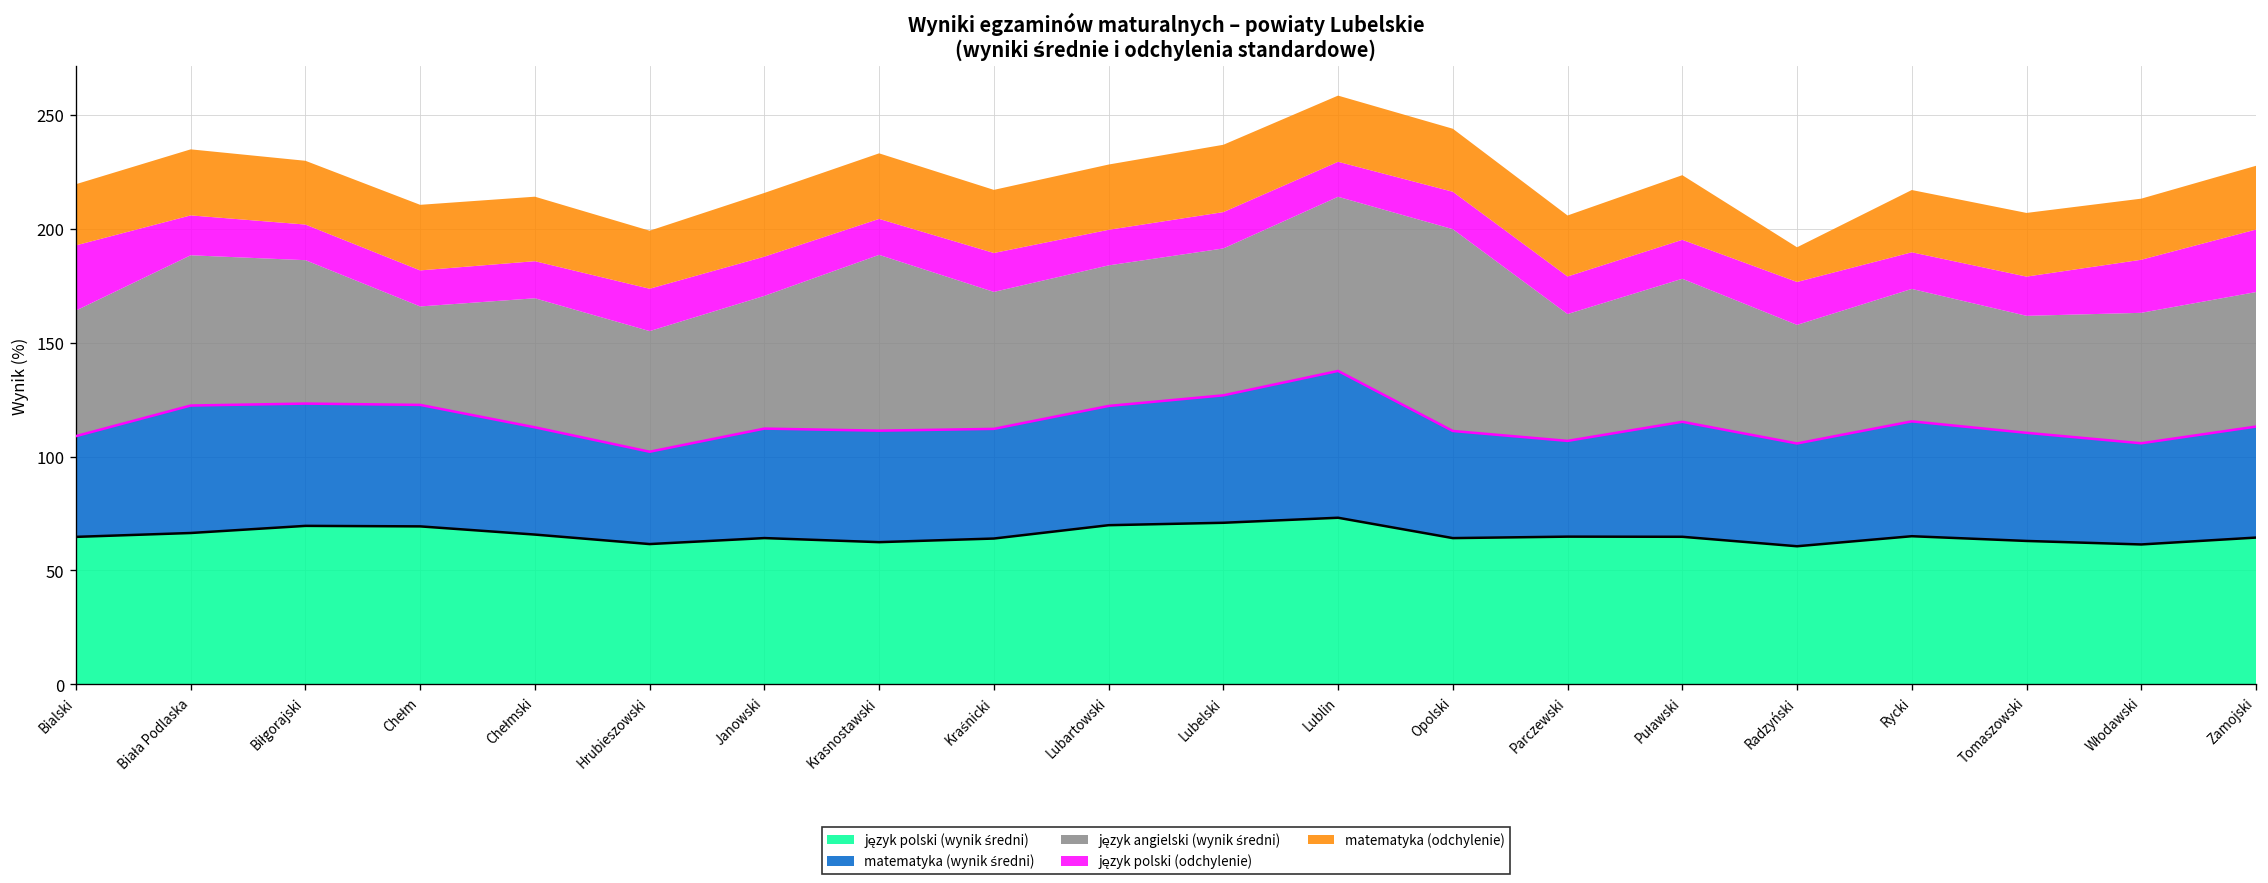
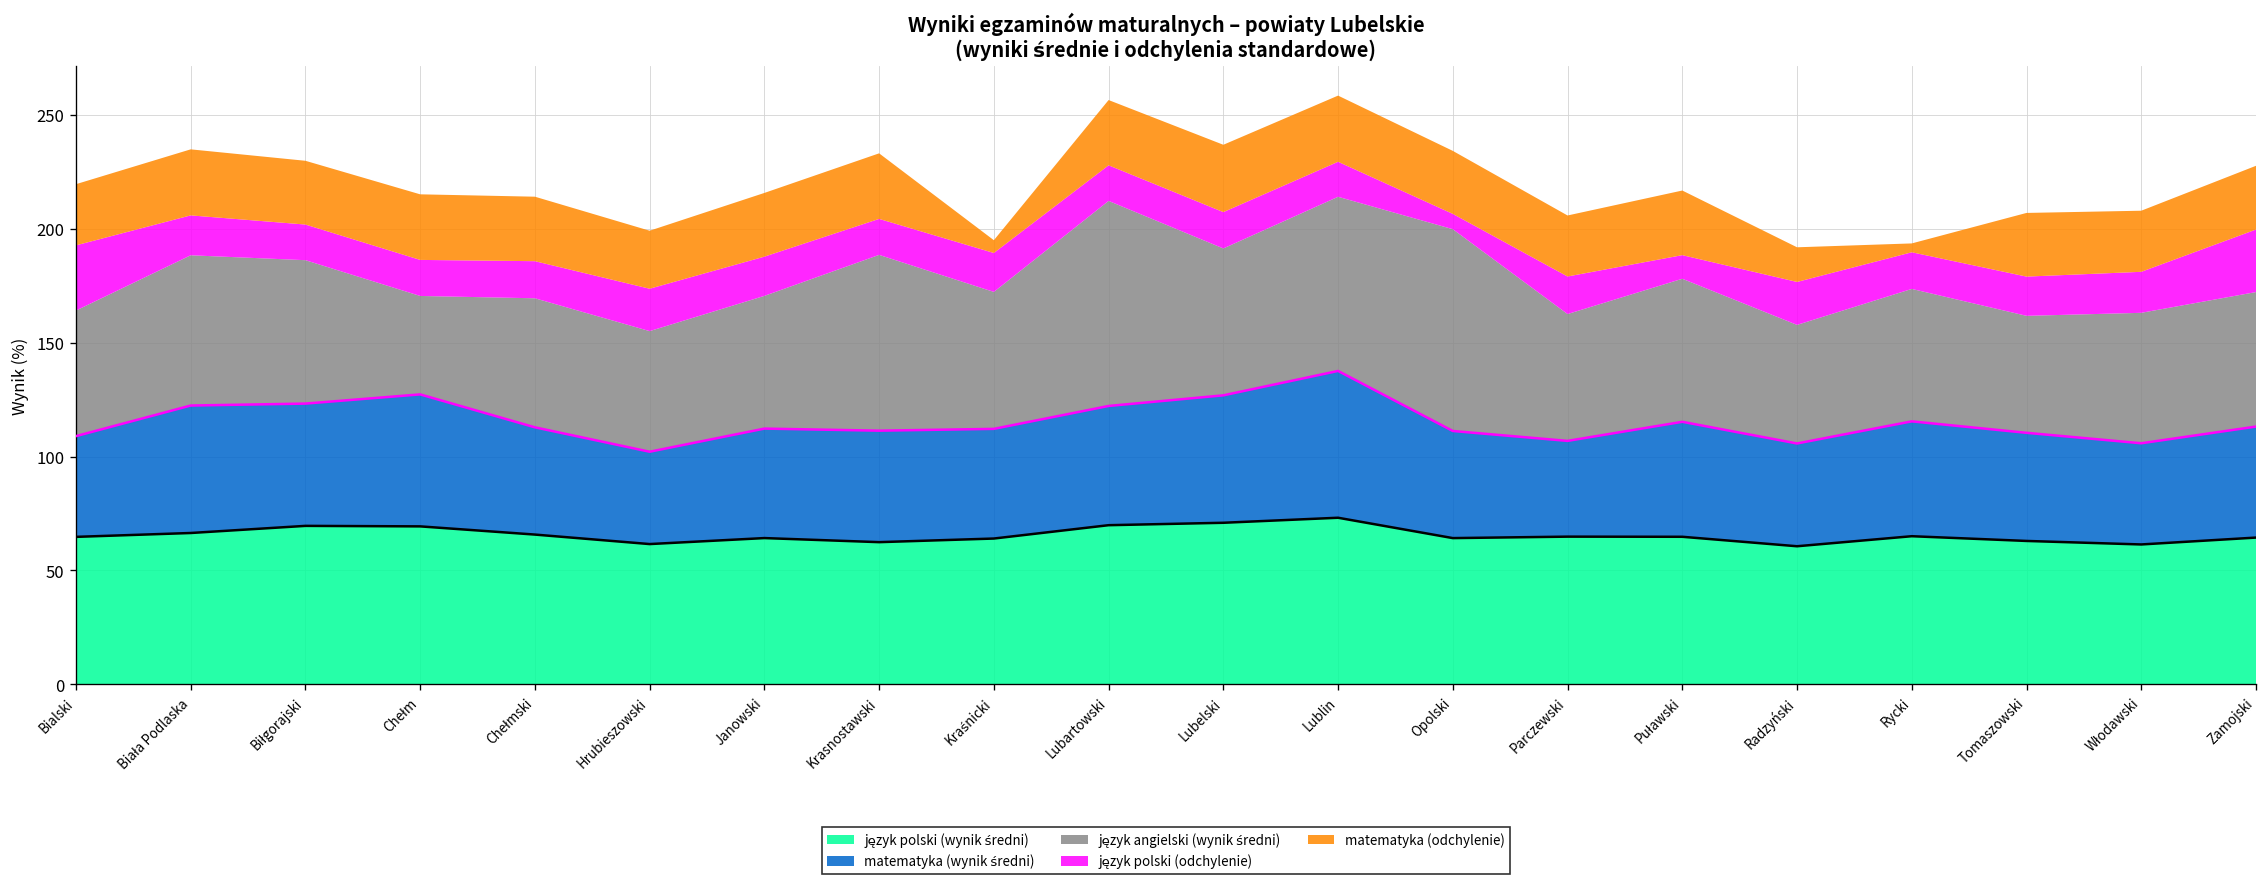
matematyka (wynik średni), Chełm: 53 -> 58
matematyka (odchylenie), Kraśnicki: 28 -> 6
język angielski (wynik średni), Lubartowski: 62 -> 90
język polski (odchylenie), Opolski: 16 -> 7
język polski (odchylenie), Puławski: 17 -> 10
matematyka (odchylenie), Rycki: 27 -> 4
język polski (odchylenie), Włodawski: 23 -> 18
